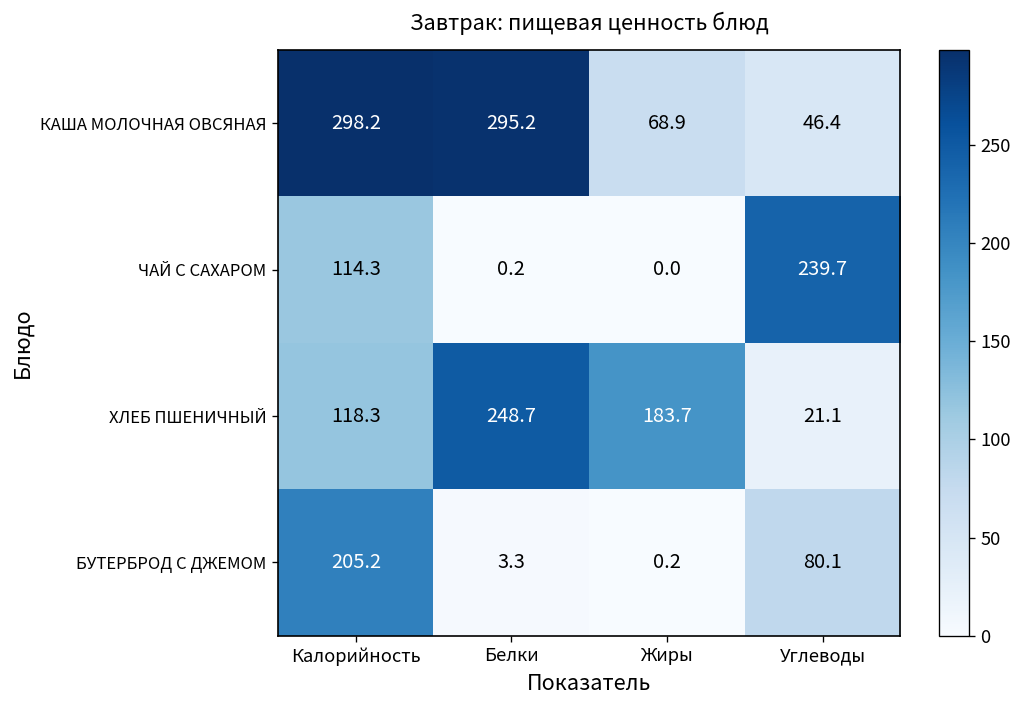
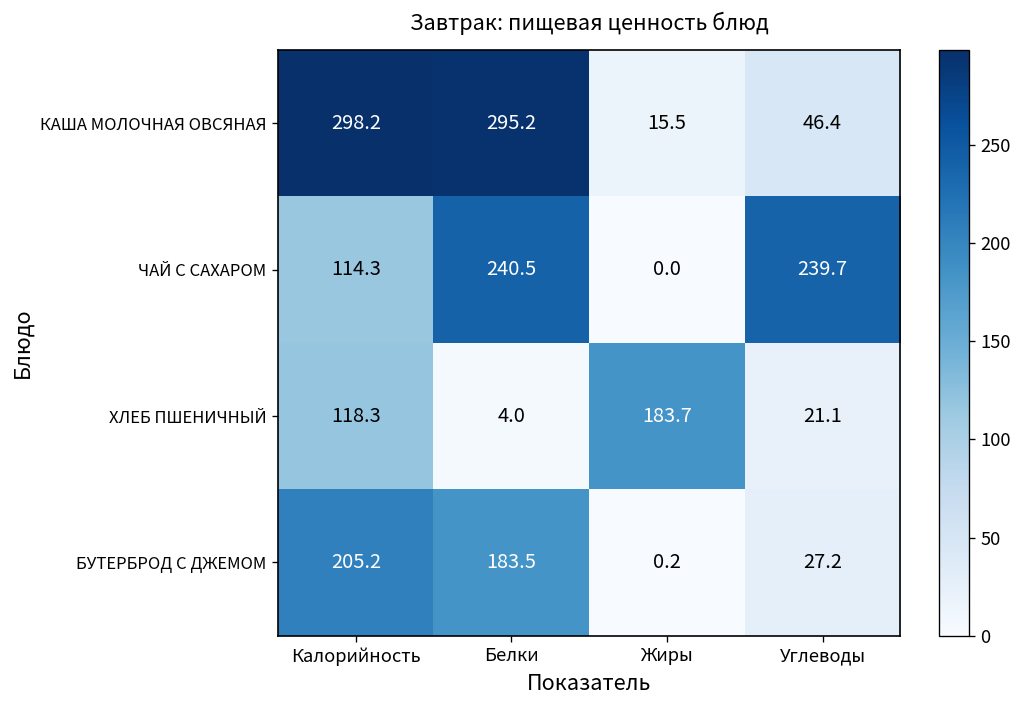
КАША МОЛОЧНАЯ ОВСЯНАЯ, Жиры: 68.9 -> 15.5
ЧАЙ С САХАРОМ, Белки: 0.2 -> 240.5
ХЛЕБ ПШЕНИЧНЫЙ, Белки: 248.7 -> 4.0
БУТЕРБРОД С ДЖЕМОМ, Белки: 3.3 -> 183.5
БУТЕРБРОД С ДЖЕМОМ, Углеводы: 80.1 -> 27.2
